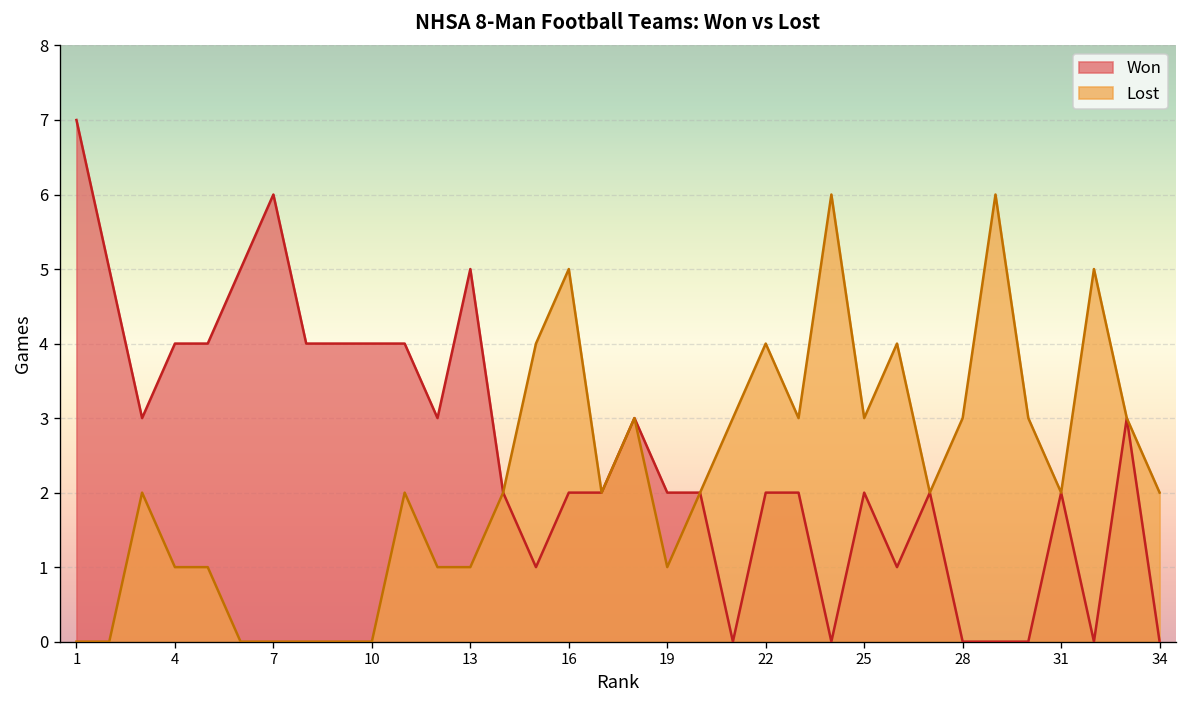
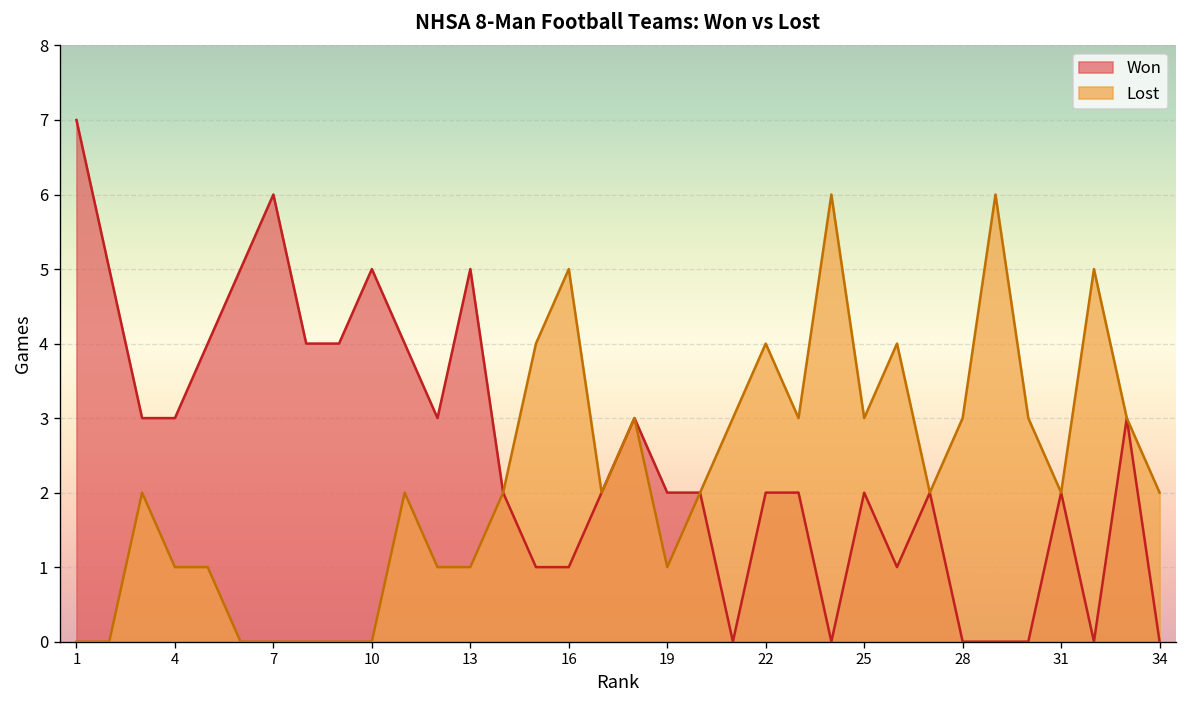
Won, 4: 4 -> 3
Won, 10: 4 -> 5
Won, 16: 2 -> 1
